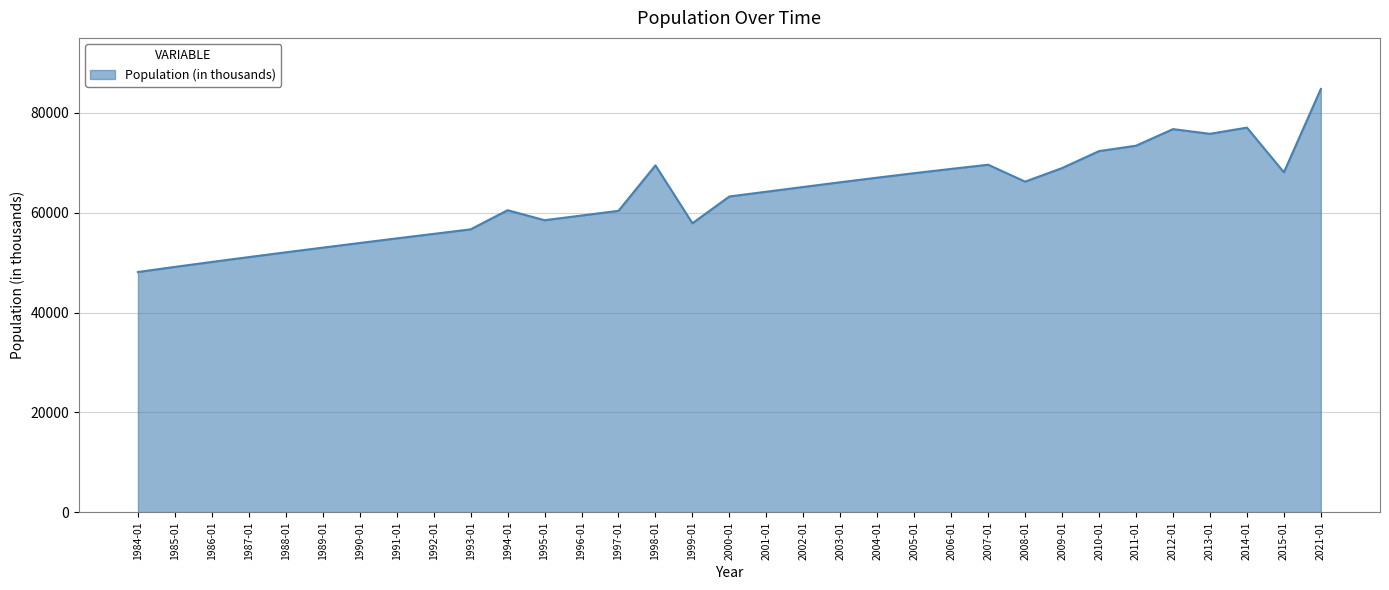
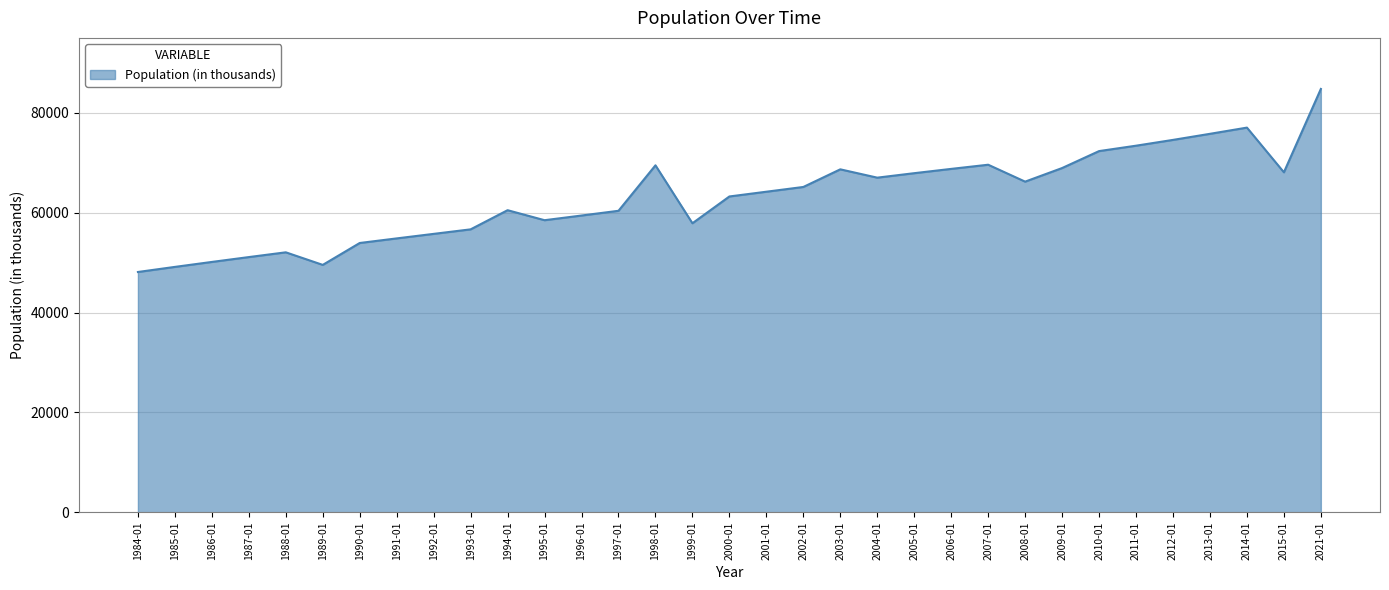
1989-01: 53000 -> 50000
2003-01: 66000 -> 69000
2012-01: 77000 -> 75000
